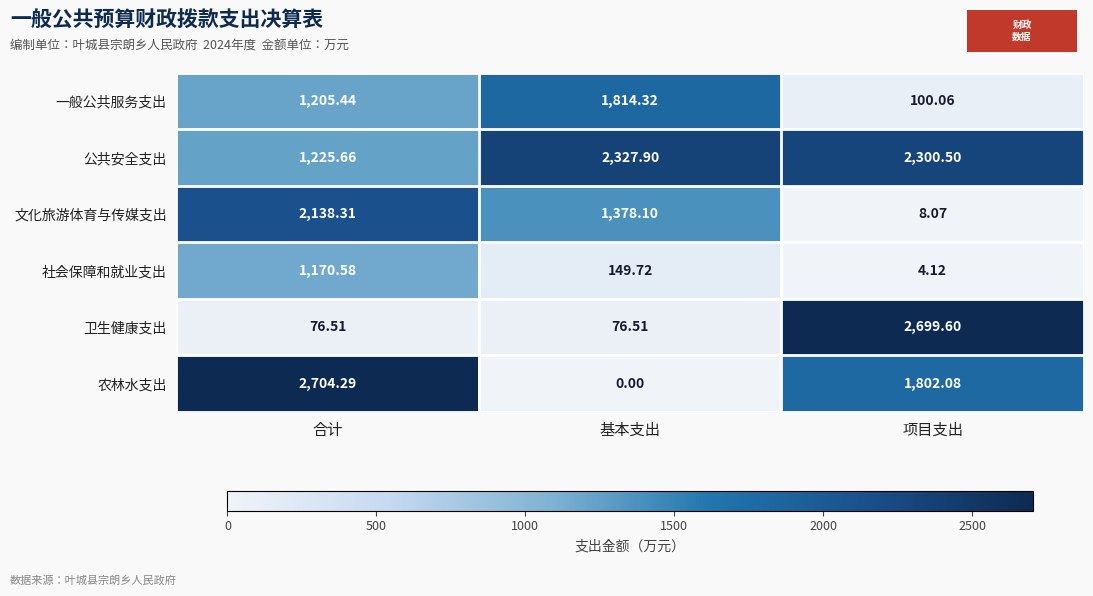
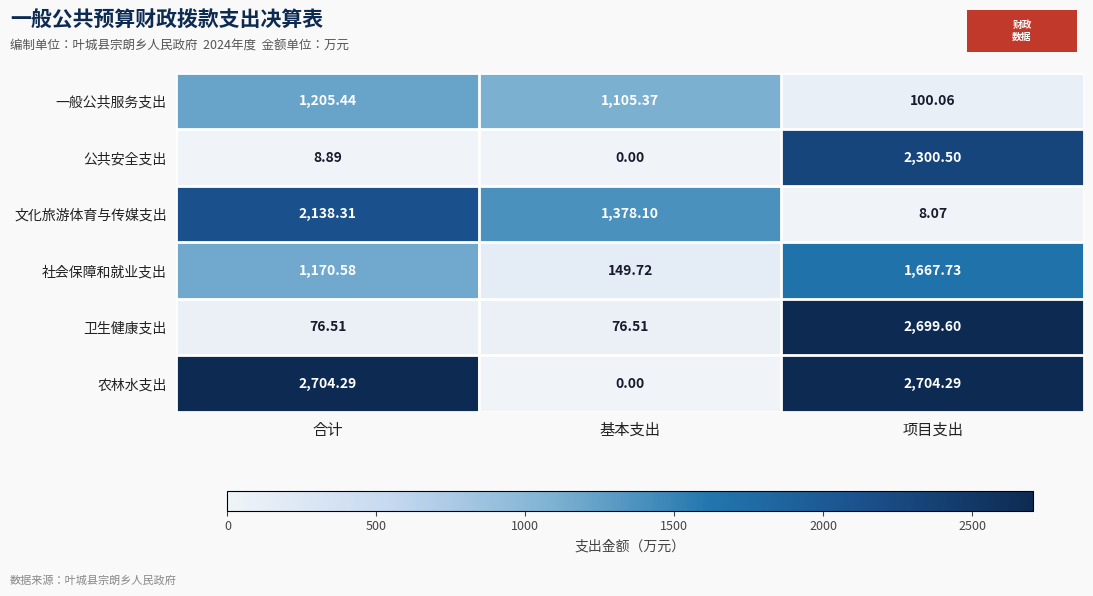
一般公共服务支出, 基本支出: 1,814.32 -> 1,105.37
公共安全支出, 合计: 1,225.66 -> 8.89
公共安全支出, 基本支出: 2,327.90 -> 0.00
社会保障和就业支出, 项目支出: 4.12 -> 1,667.73
农林水支出, 项目支出: 1,802.08 -> 2,704.29
